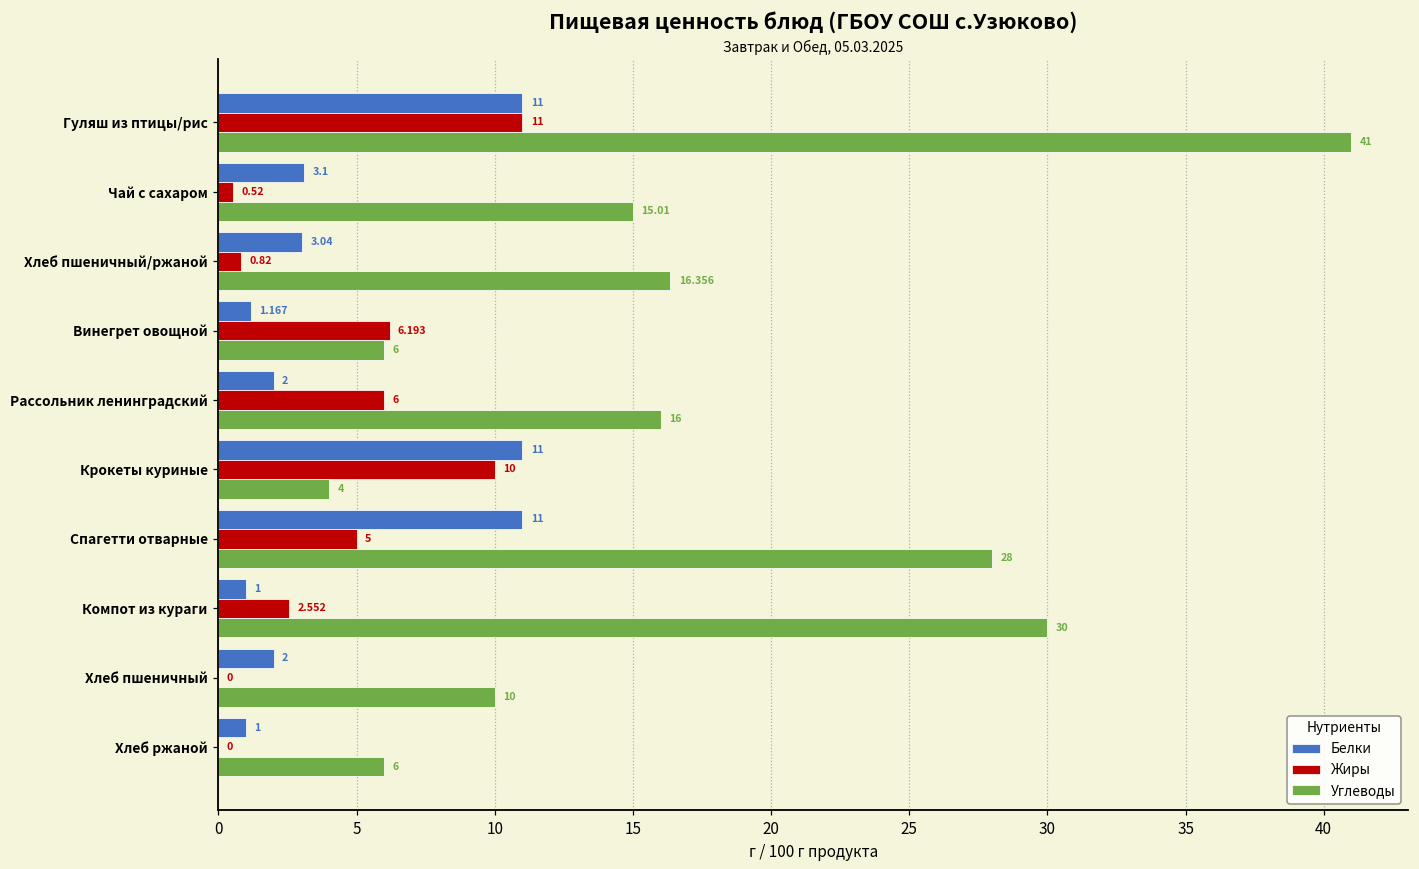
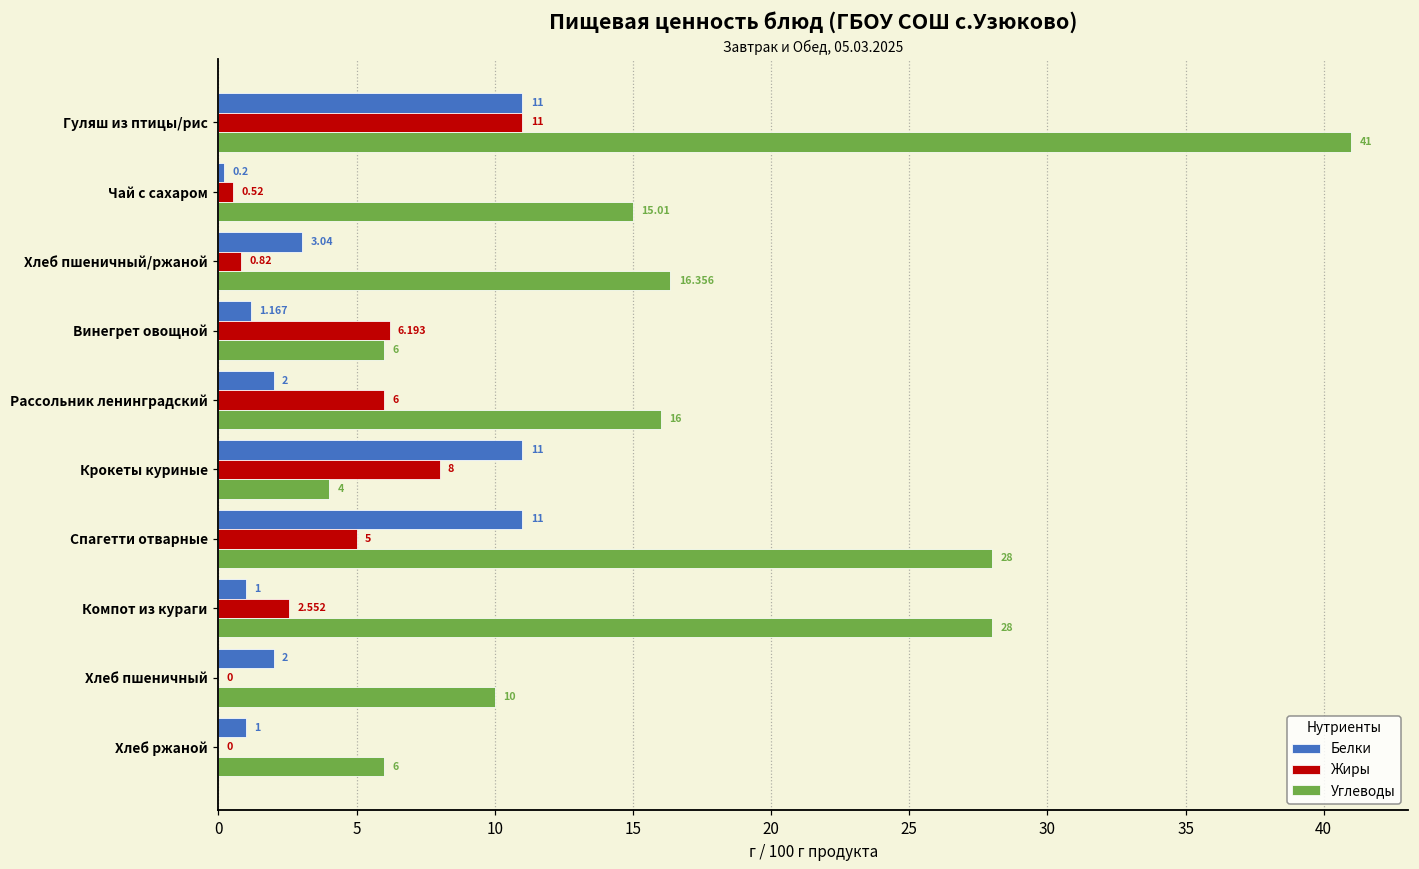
Белки, Чай с сахаром: 3.1 -> 0.2
Жиры, Крокеты куриные: 10 -> 8
Углеводы, Компот из кураги: 30 -> 28
